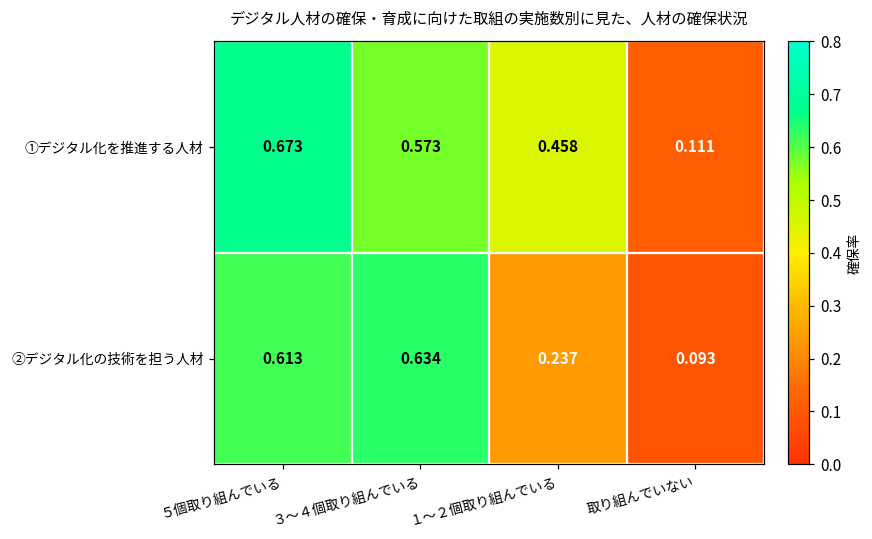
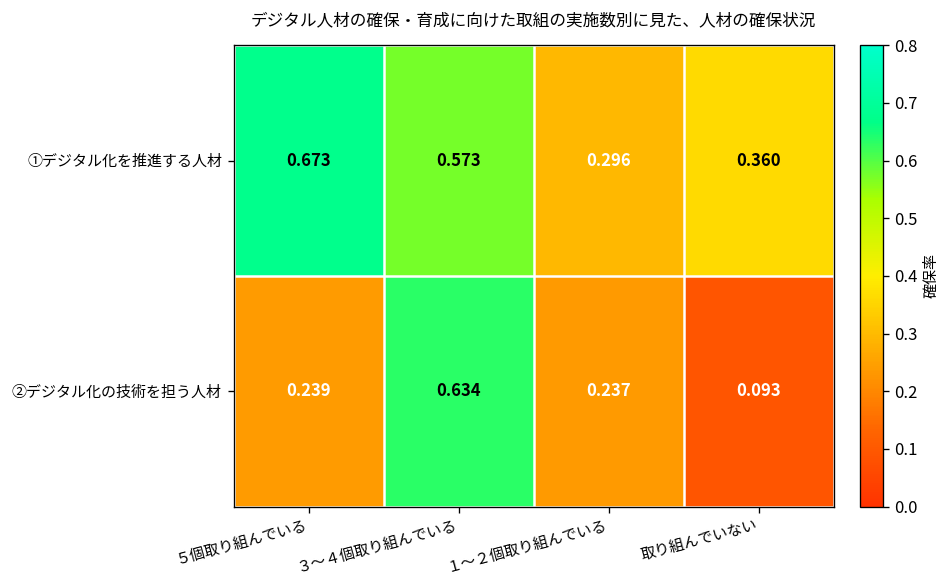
①デジタル化を推進する人材, １～２個取り組んでいる: 0.458 -> 0.296
①デジタル化を推進する人材, 取り組んでいない: 0.111 -> 0.360
②デジタル化の技術を担う人材, ５個取り組んでいる: 0.613 -> 0.239
